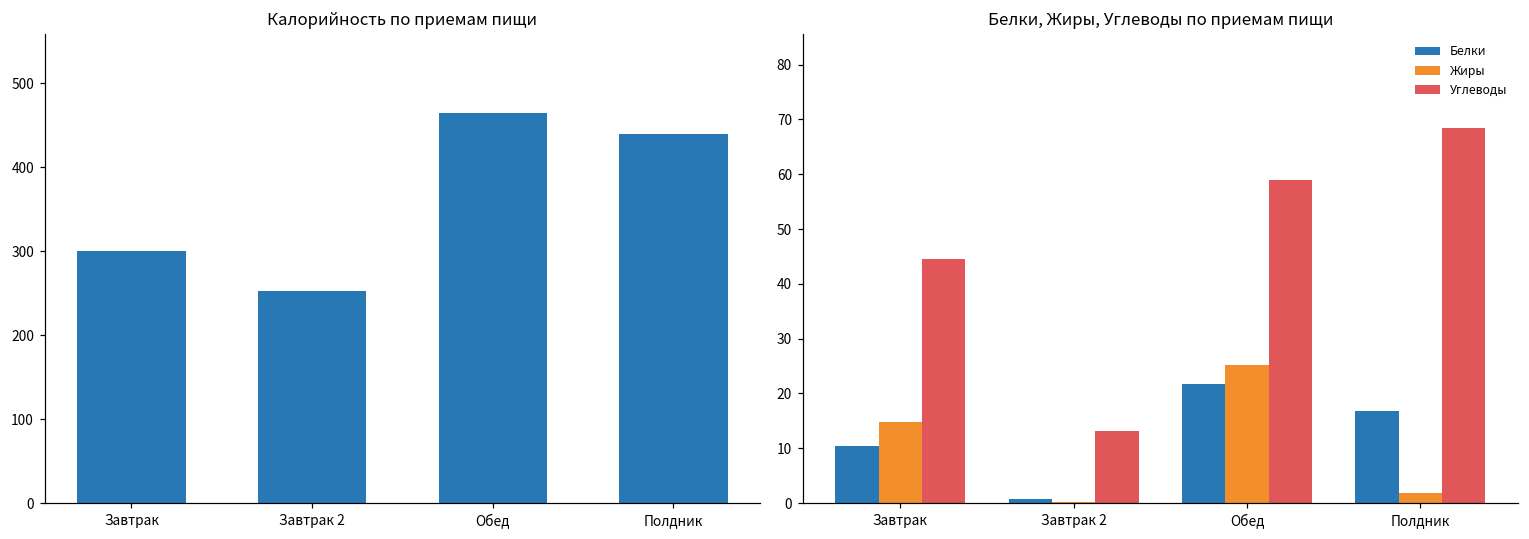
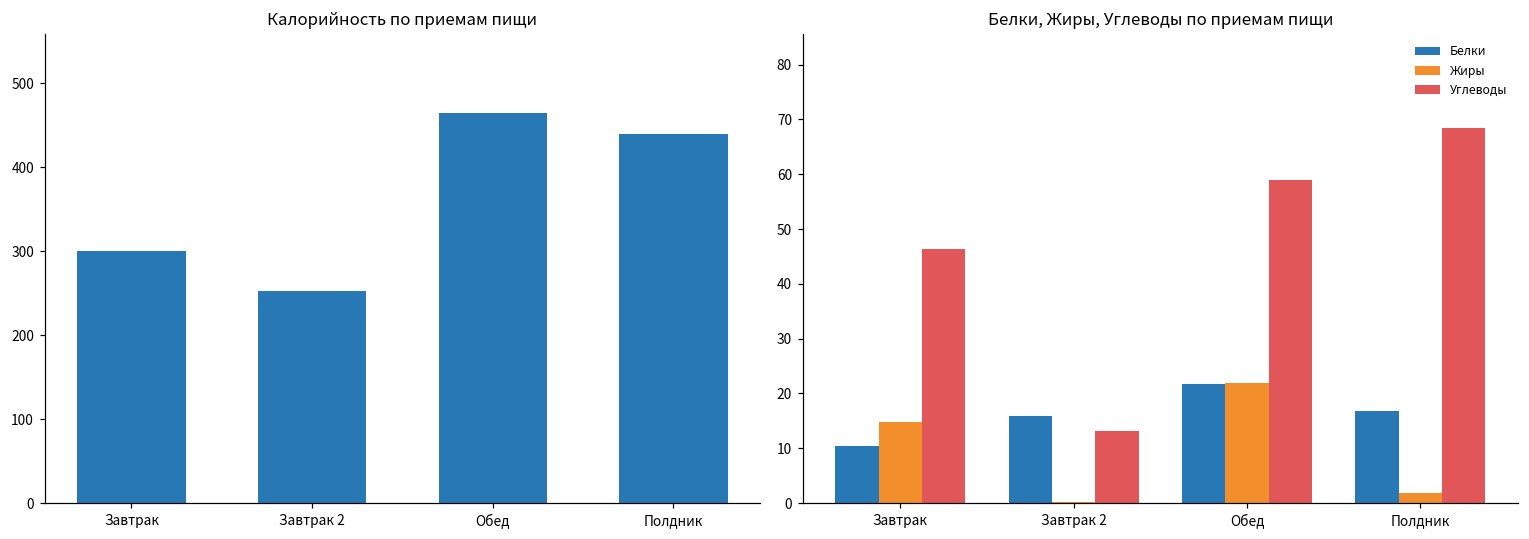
Белки, Жиры, Углеводы по приемам пищи, Углеводы, Завтрак: 45 -> 46
Белки, Жиры, Углеводы по приемам пищи, Белки, Завтрак 2: 1 -> 16
Белки, Жиры, Углеводы по приемам пищи, Жиры, Обед: 25 -> 22
